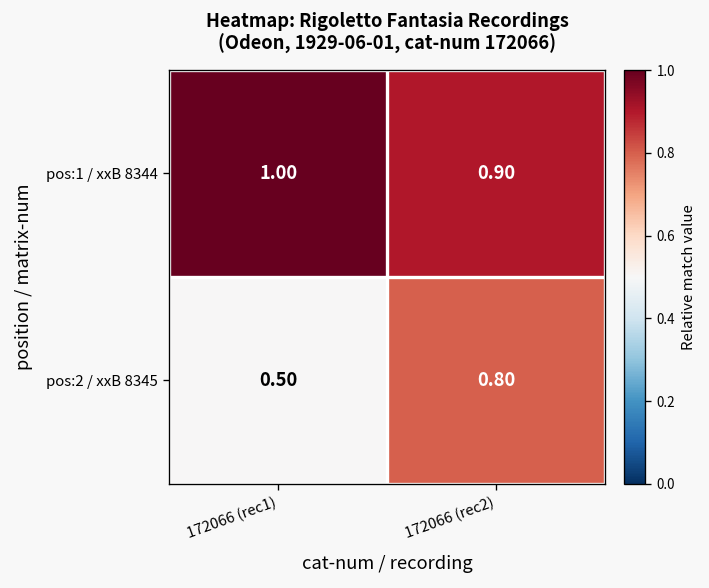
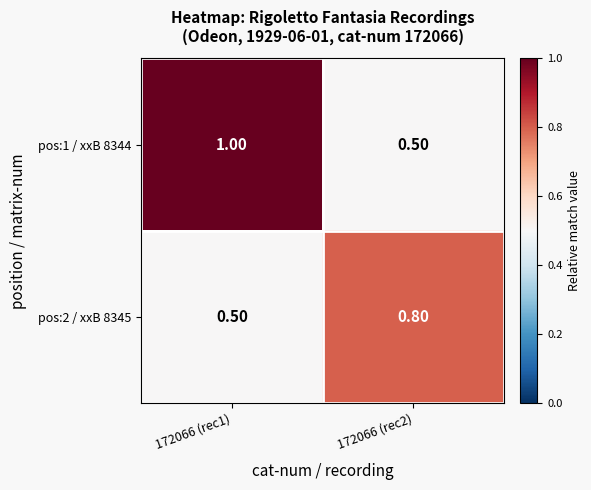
pos:1 / xxB 8344, 172066 (rec2): 0.90 -> 0.50
